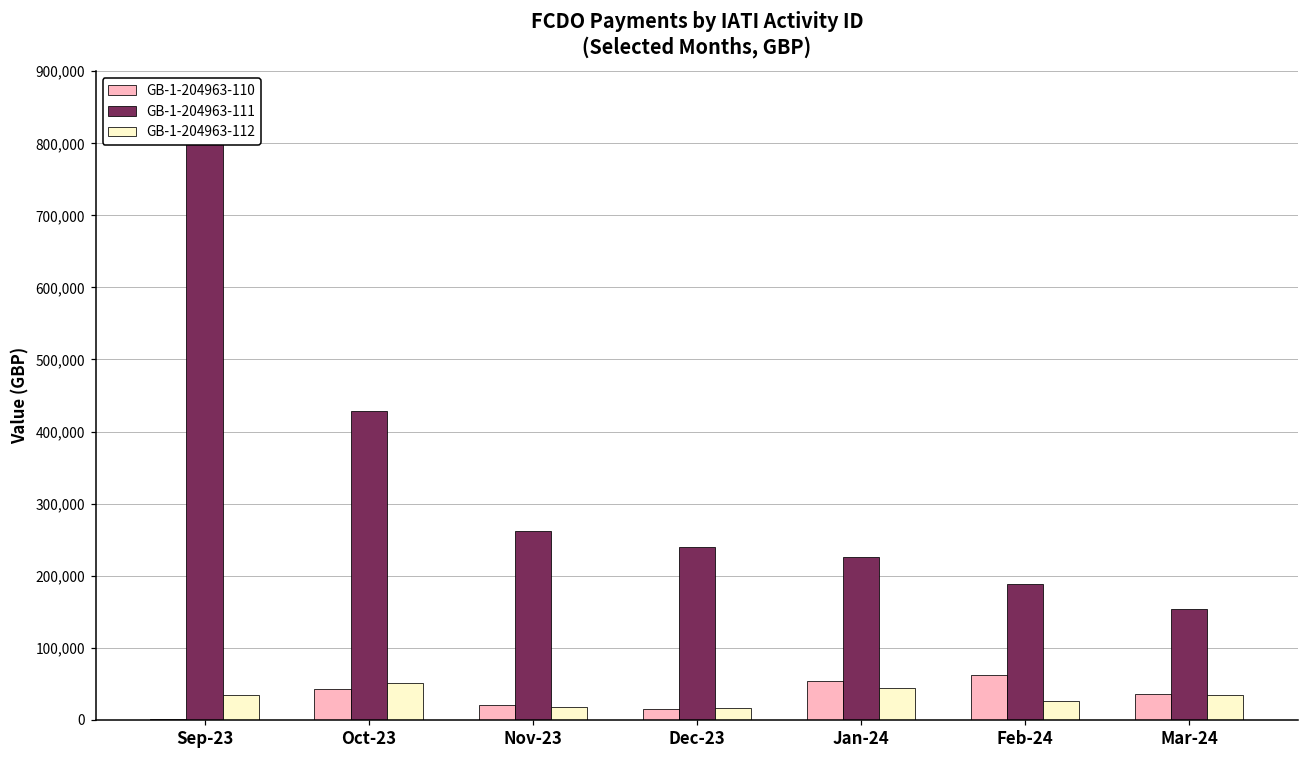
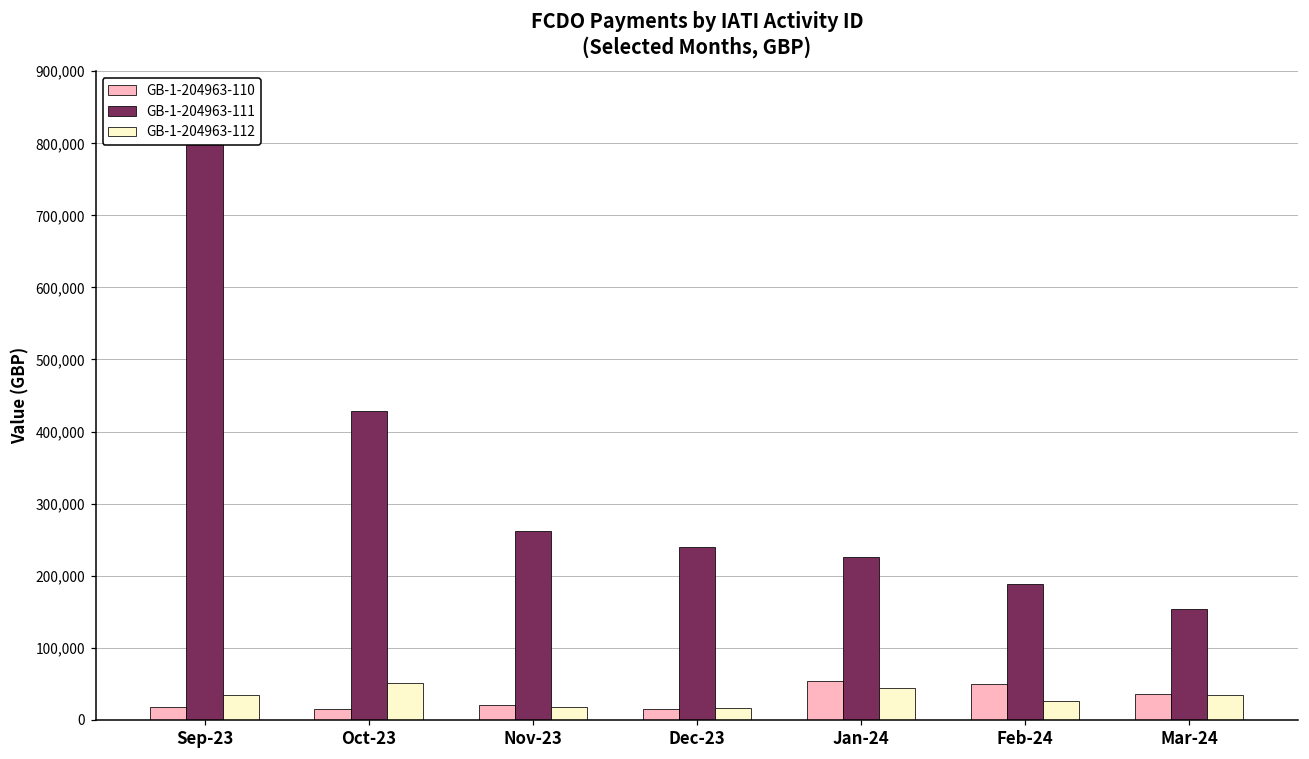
GB-1-204963-110, Sep-23: 0 -> 20,000
GB-1-204963-110, Oct-23: 40,000 -> 20,000
GB-1-204963-110, Feb-24: 60,000 -> 50,000
